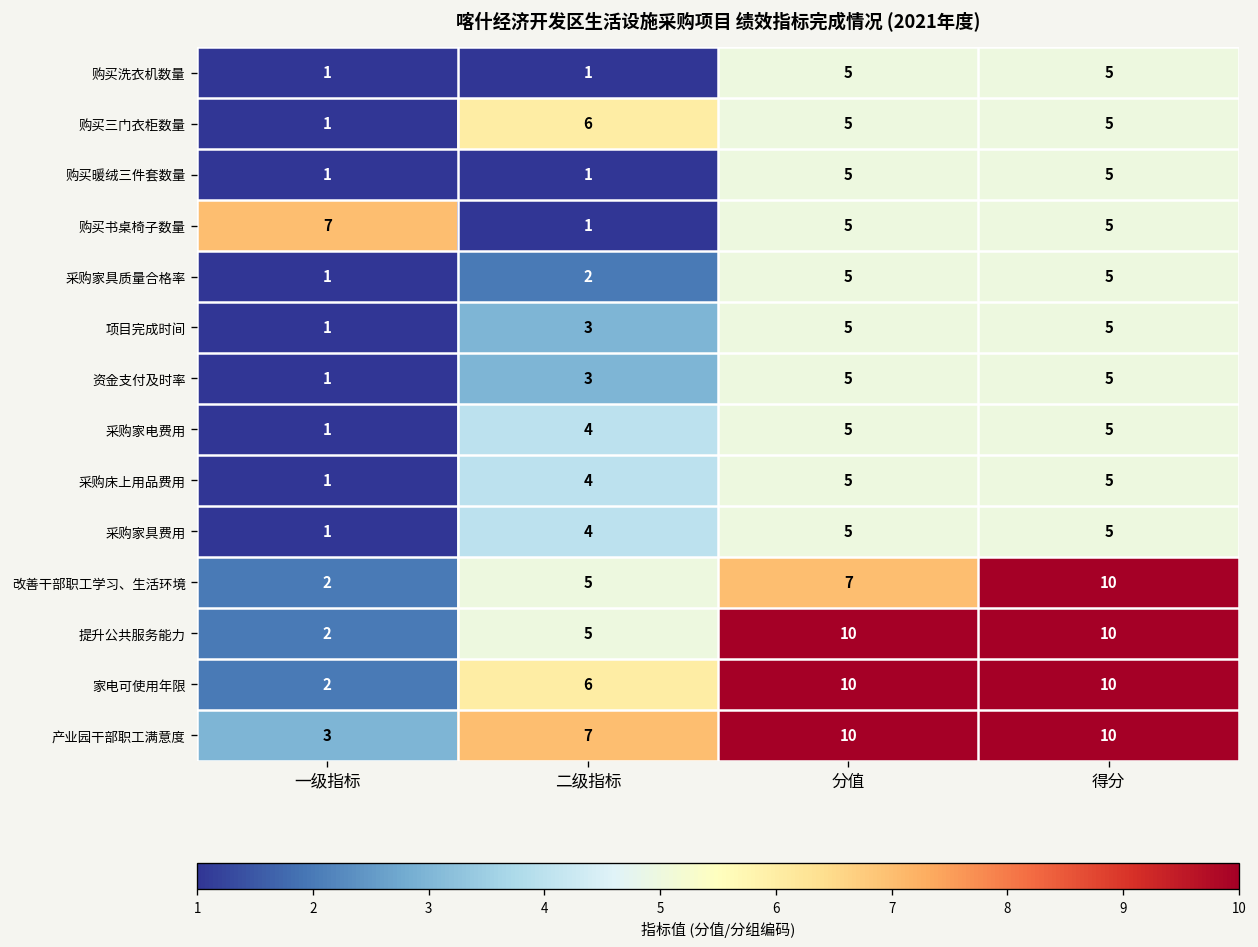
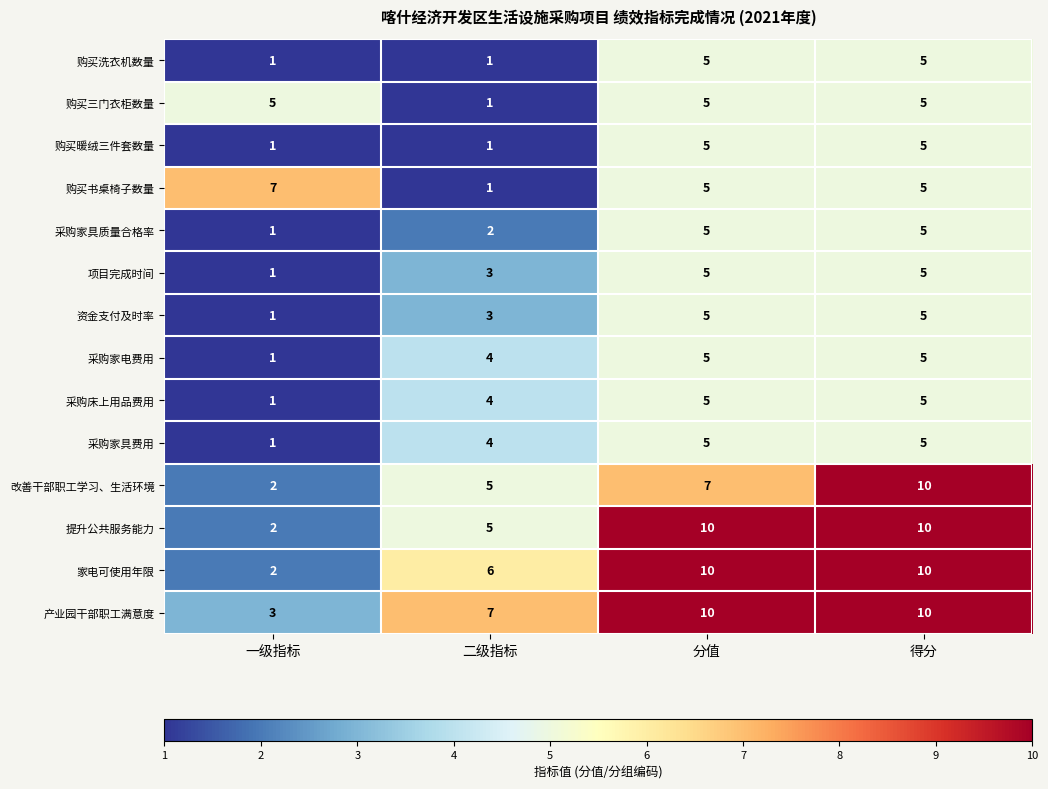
购买三门衣柜数量, 一级指标: 1 -> 5
购买三门衣柜数量, 二级指标: 6 -> 1
